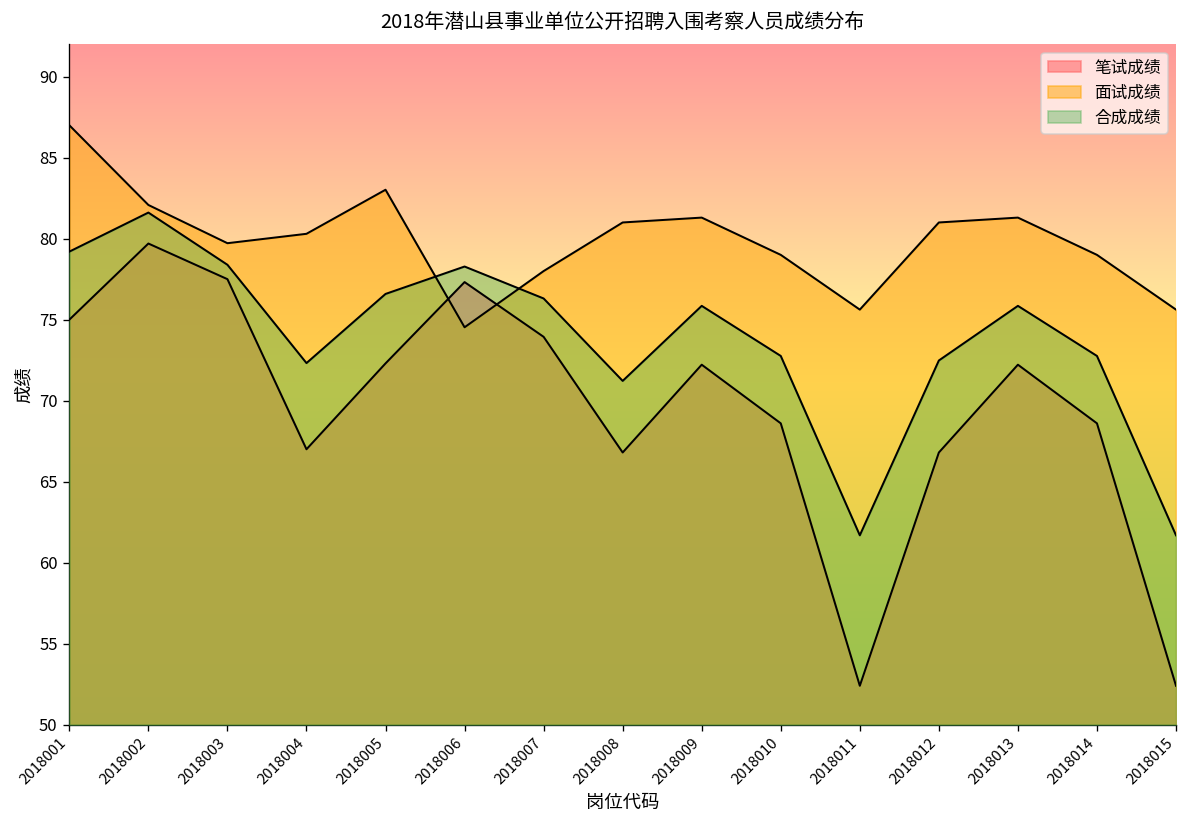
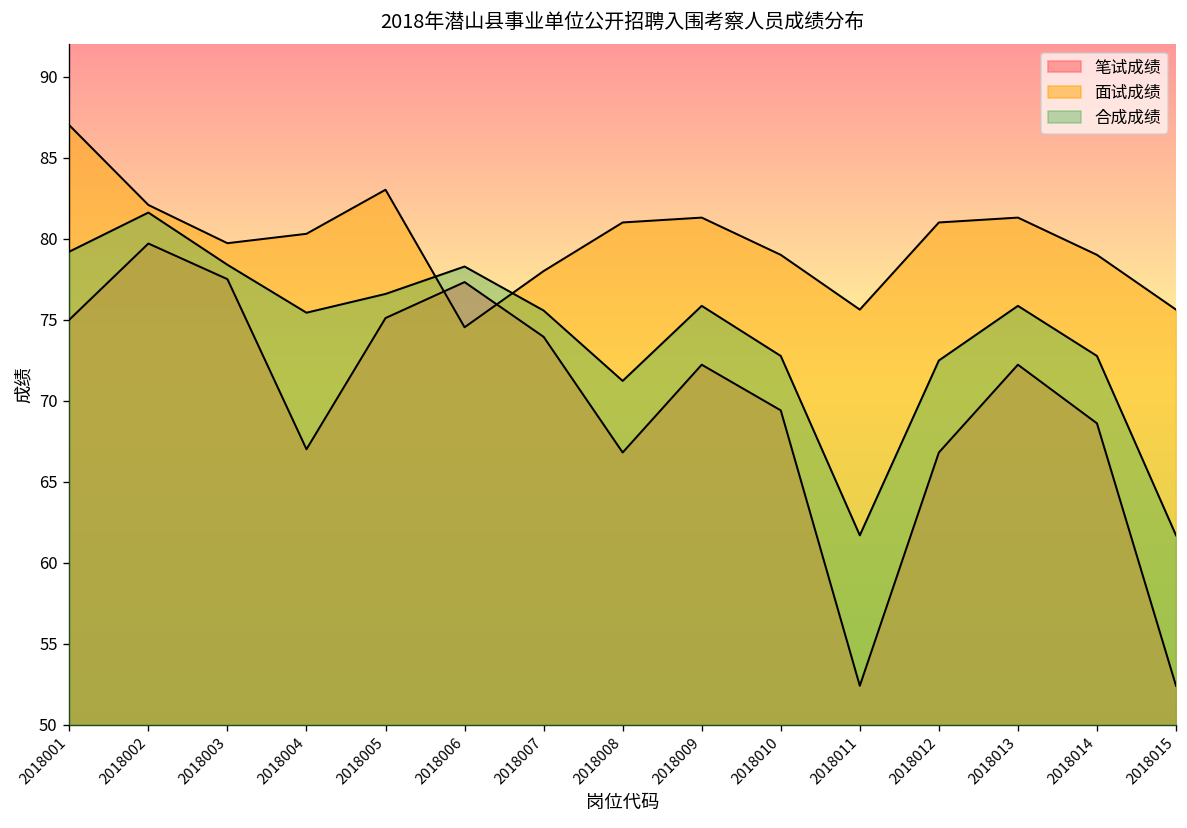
合成成绩, 2018004: 72.3 -> 75.4
笔试成绩, 2018005: 72.3 -> 75.1
合成成绩, 2018007: 76.3 -> 75.6
笔试成绩, 2018010: 68.6 -> 69.4
